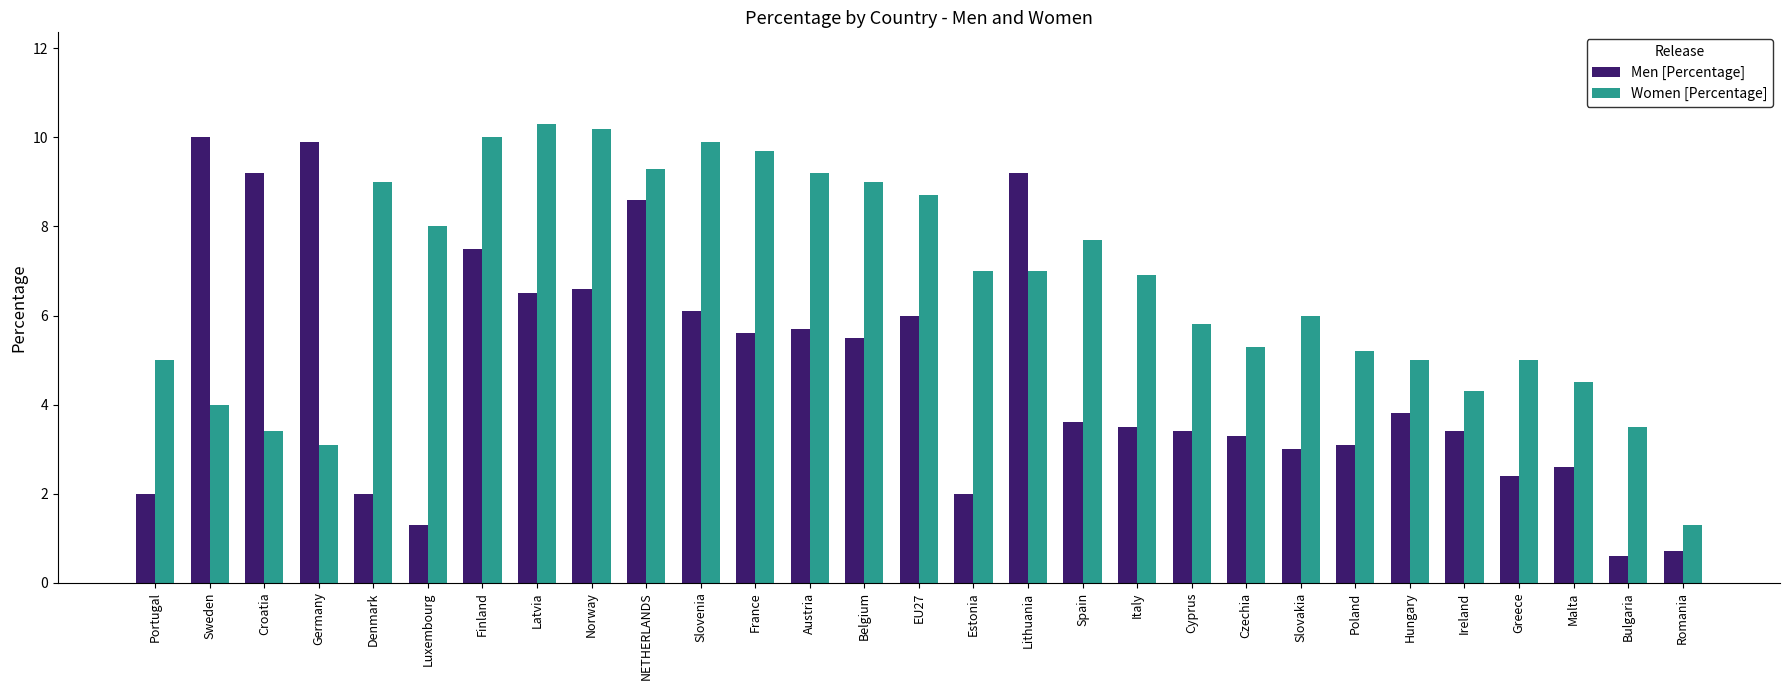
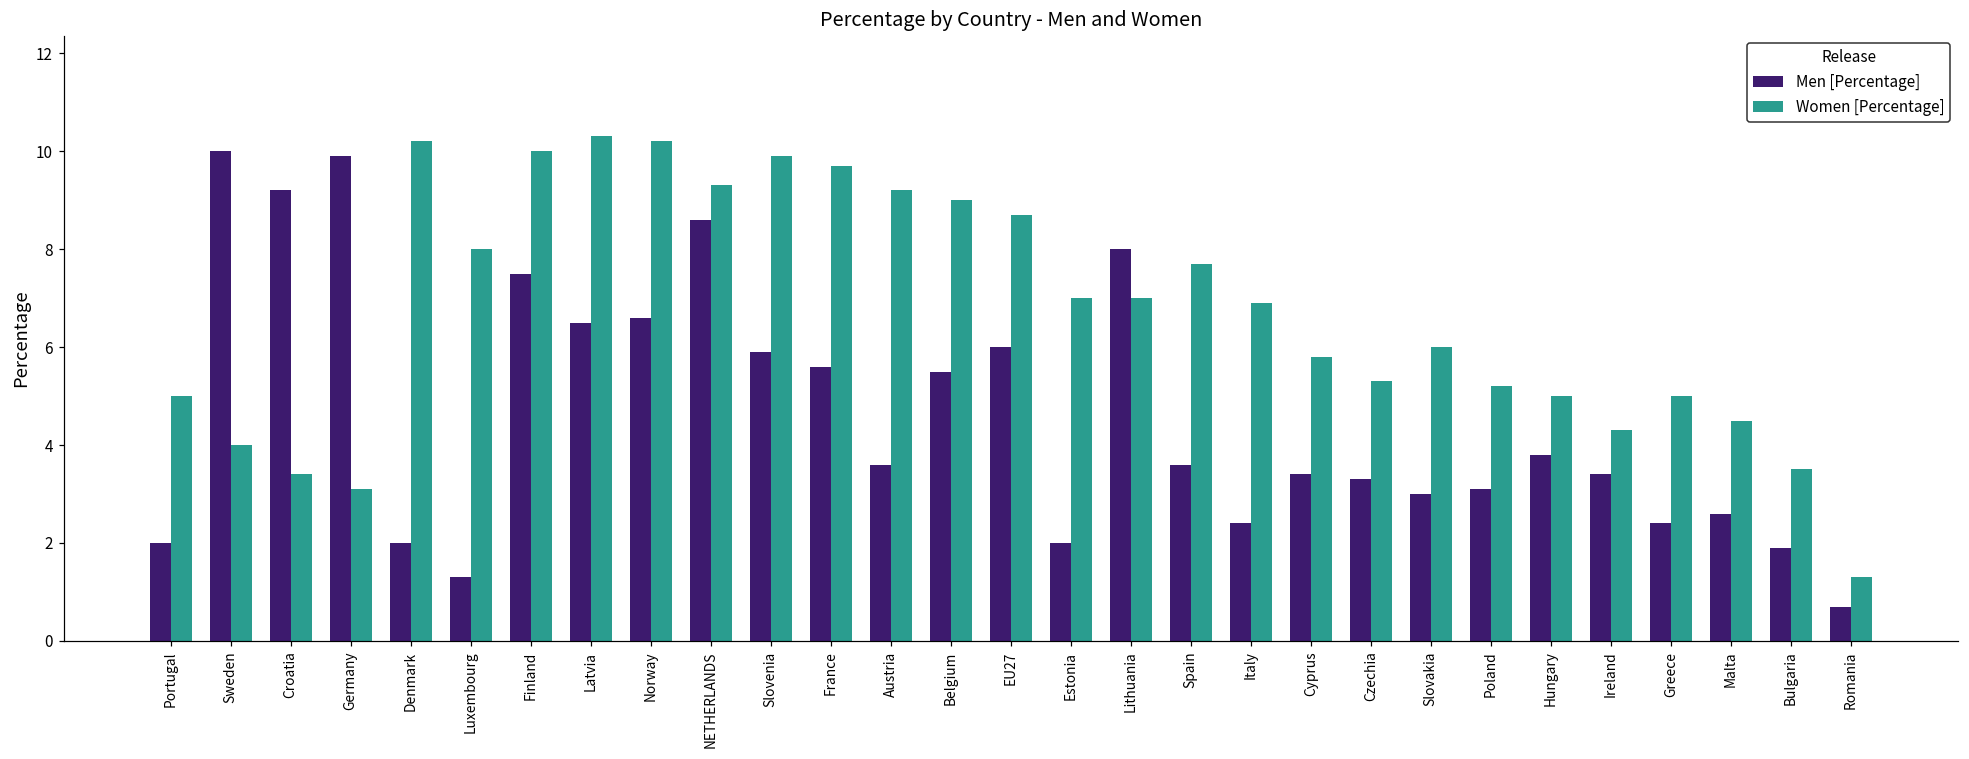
Women [Percentage], Denmark: 9.0 -> 10.2
Men [Percentage], Slovenia: 6.1 -> 5.9
Men [Percentage], Austria: 5.7 -> 3.6
Men [Percentage], Lithuania: 9.2 -> 8.0
Men [Percentage], Italy: 3.5 -> 2.4
Men [Percentage], Bulgaria: 0.6 -> 1.9
